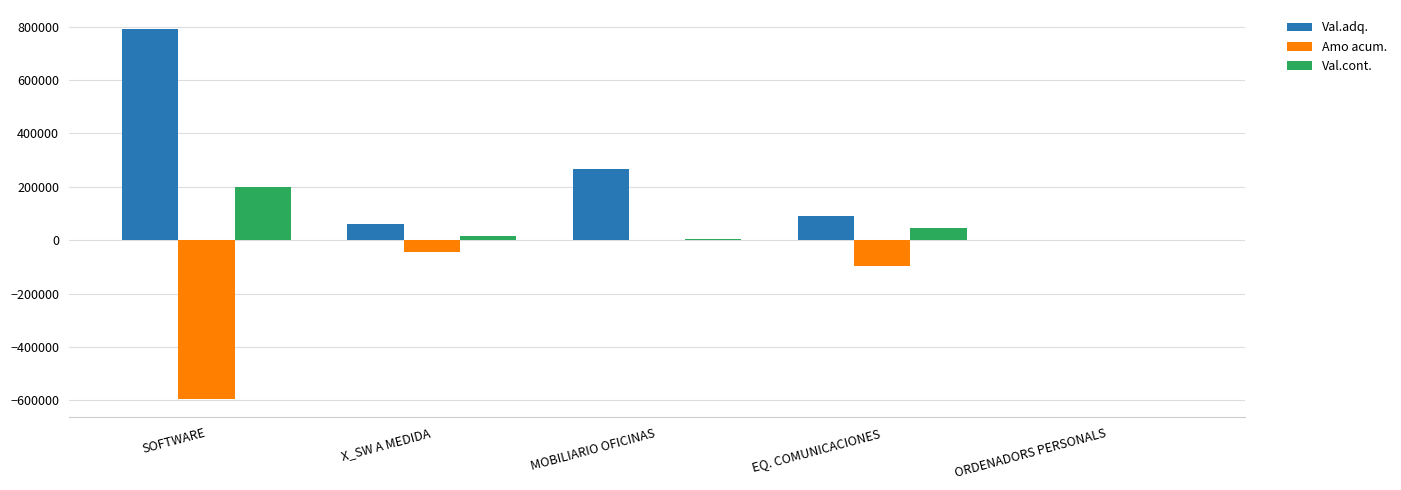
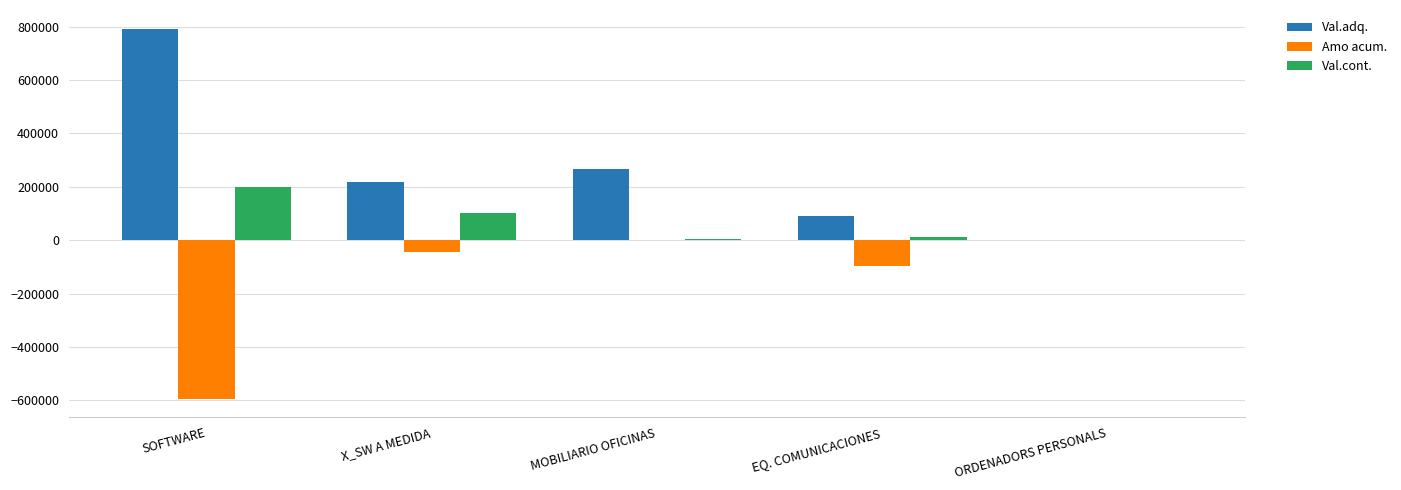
Val.adq., X_SW A MEDIDA: 60000 -> 220000
Val.cont., X_SW A MEDIDA: 10000 -> 100000
Val.cont., EQ. COMUNICACIONES: 50000 -> 10000
